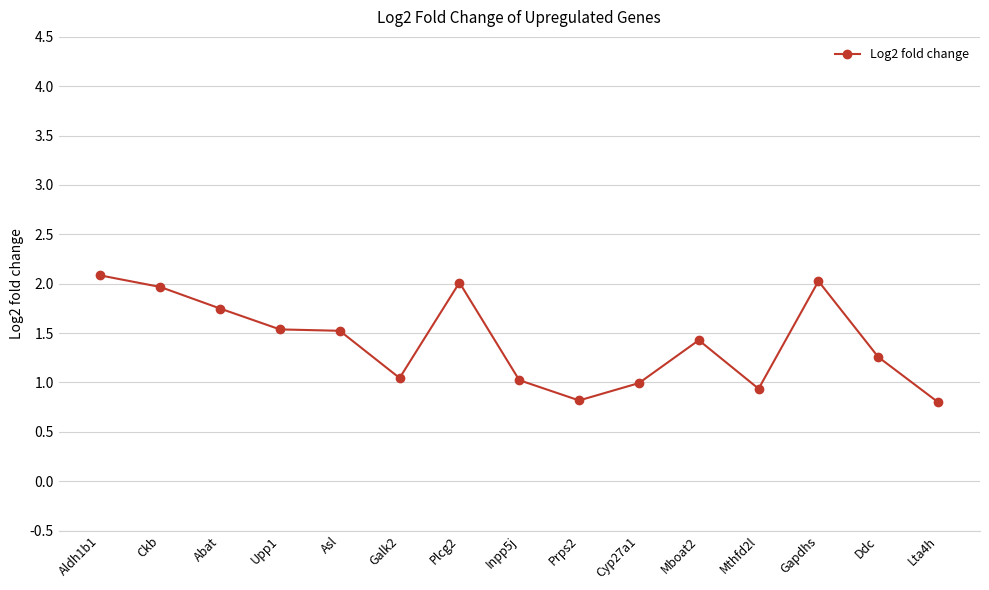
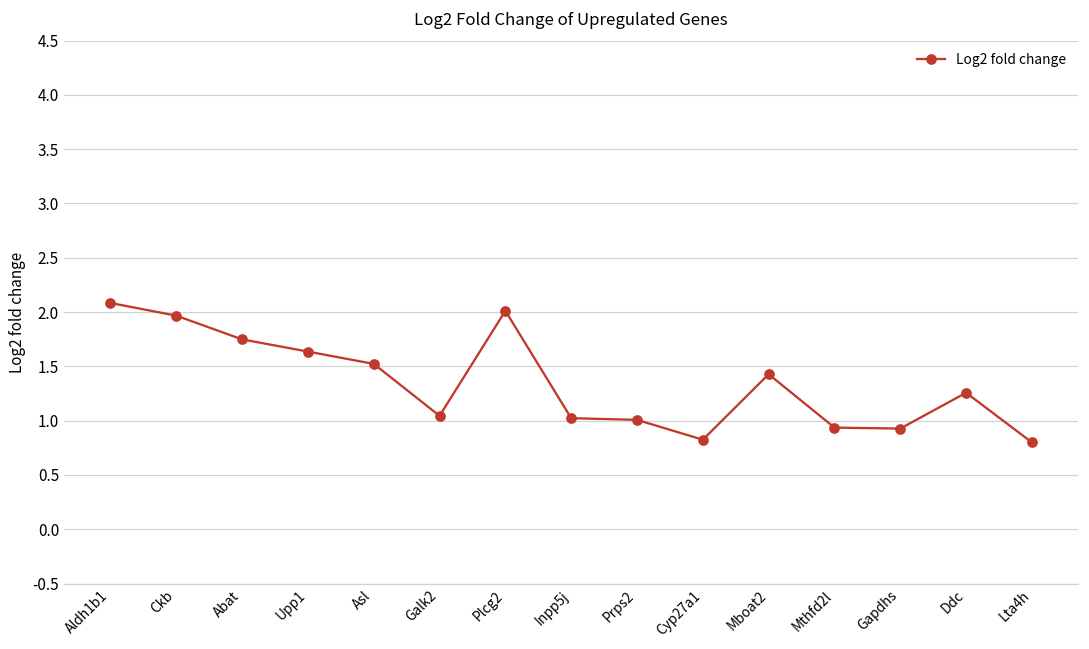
Upp1: 1.5 -> 1.6
Prps2: 0.8 -> 1.0
Cyp27a1: 1.0 -> 0.8
Gapdhs: 2.0 -> 0.9
